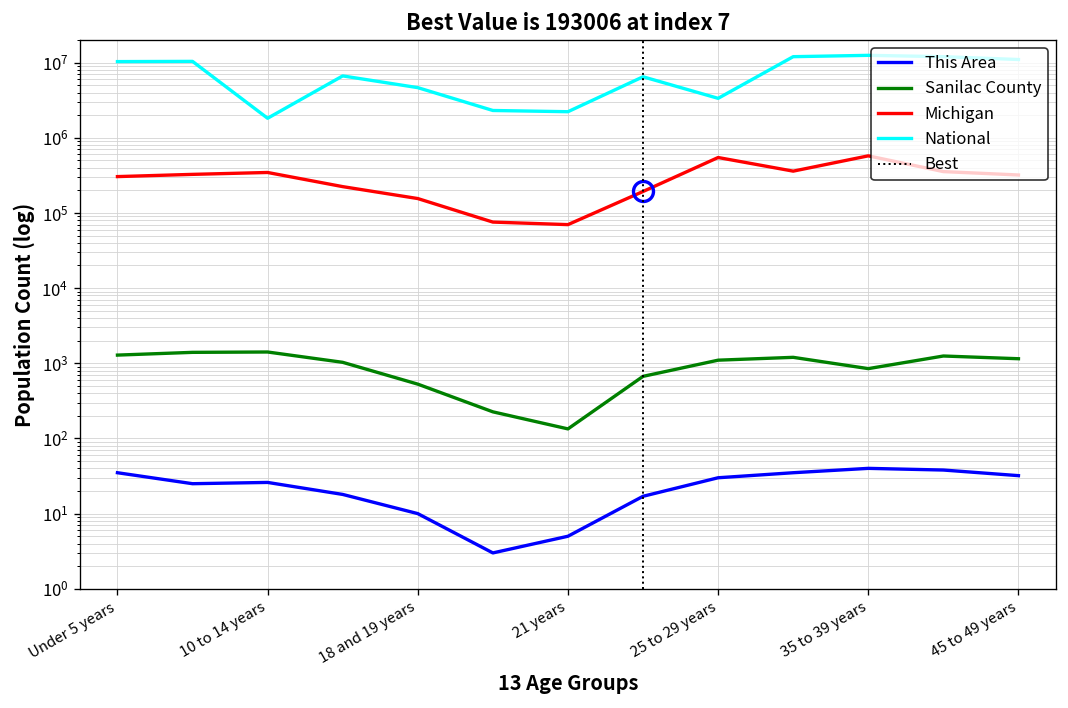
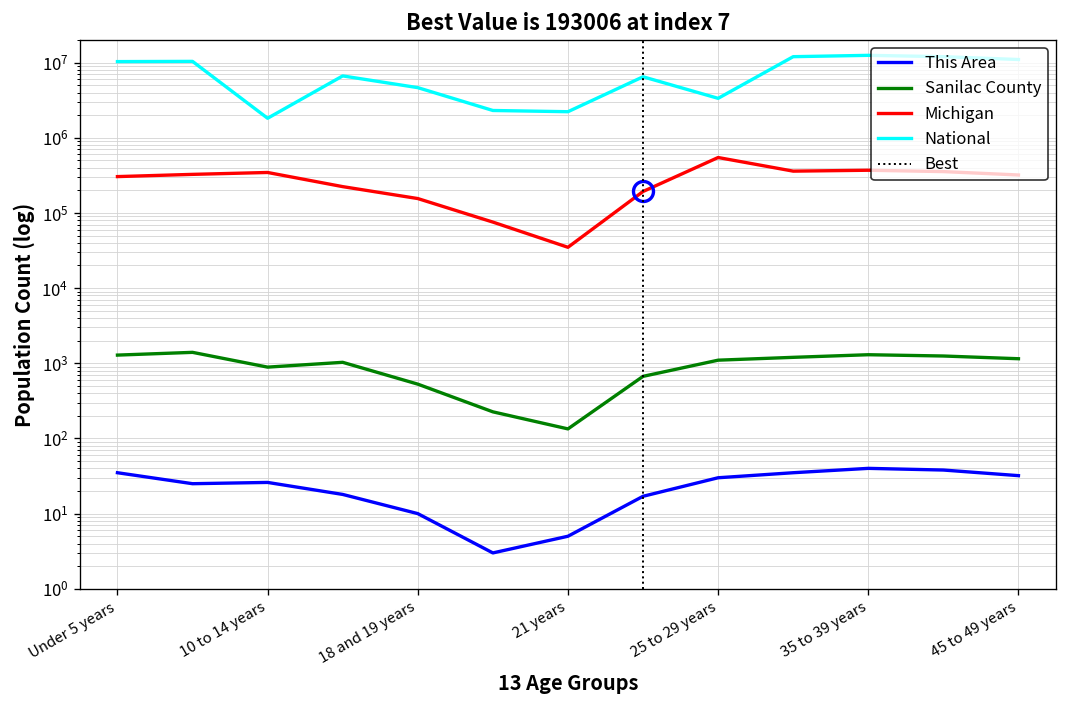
Sanilac County, 10 to 14 years: 1400 -> 900
Michigan, 21 years: 70000 -> 30000
Sanilac County, 35 to 39 years: 800 -> 1300
Michigan, 35 to 39 years: 600000 -> 400000
